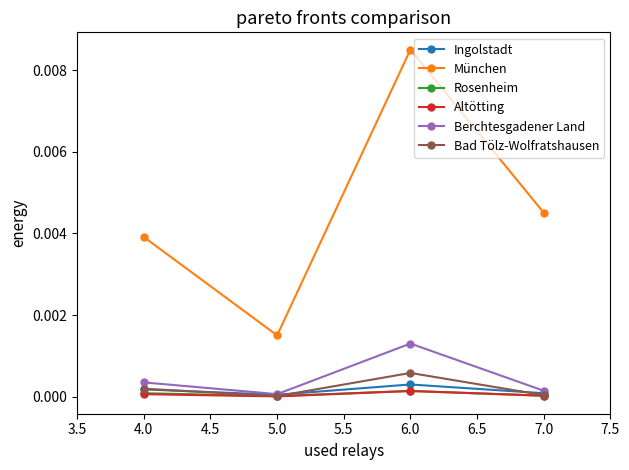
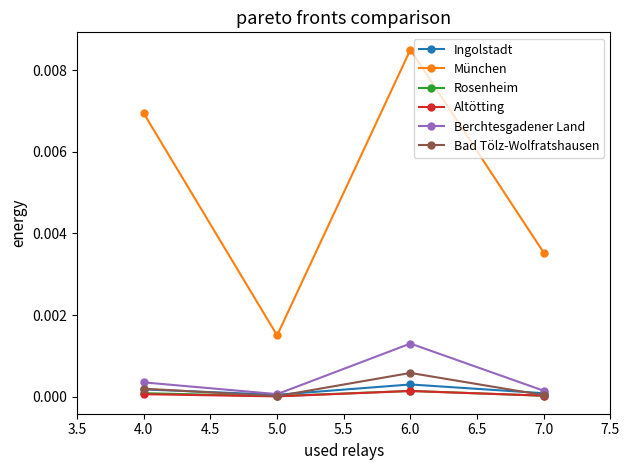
München, 4.0: 0.0039 -> 0.0069
München, 7.0: 0.0045 -> 0.0035
